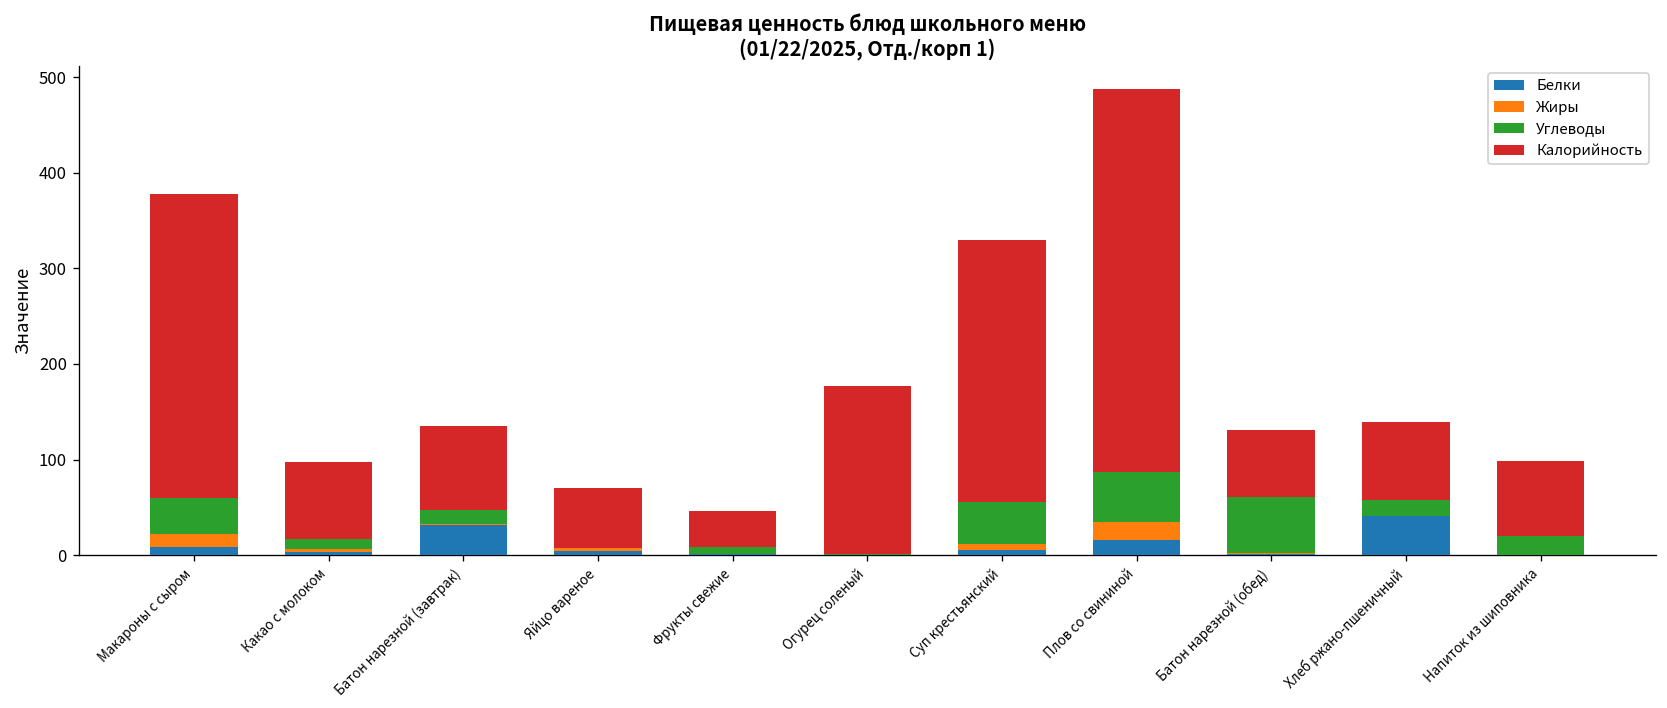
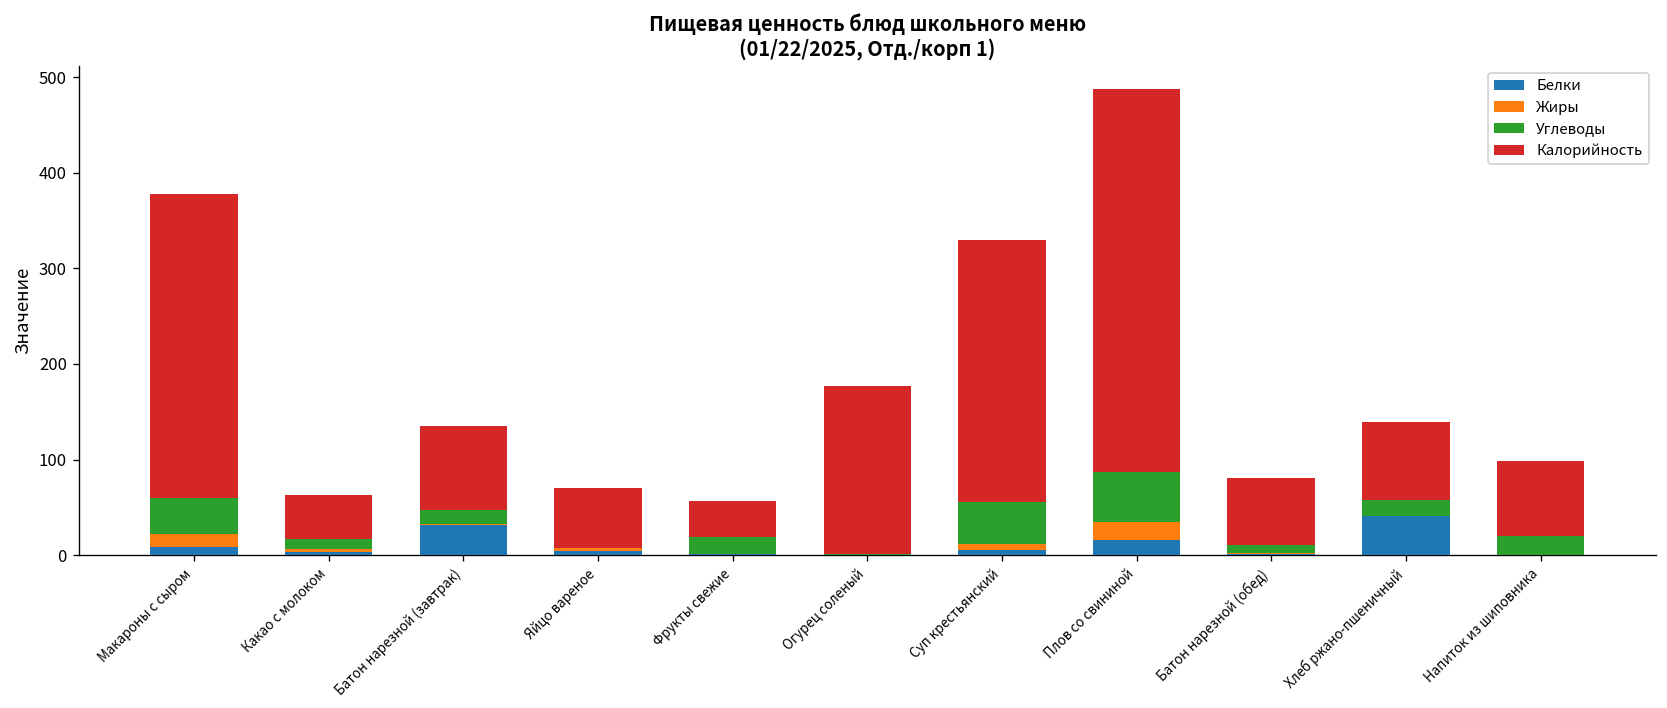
Калорийность, Какао с молоком: 80 -> 50
Углеводы, Фрукты свежие: 10 -> 20
Углеводы, Батон нарезной (обед): 60 -> 10
